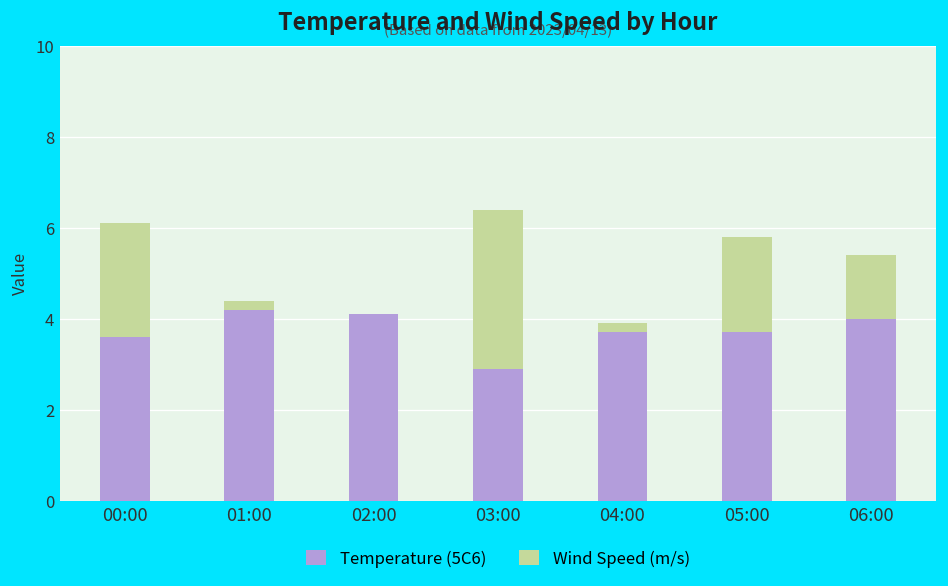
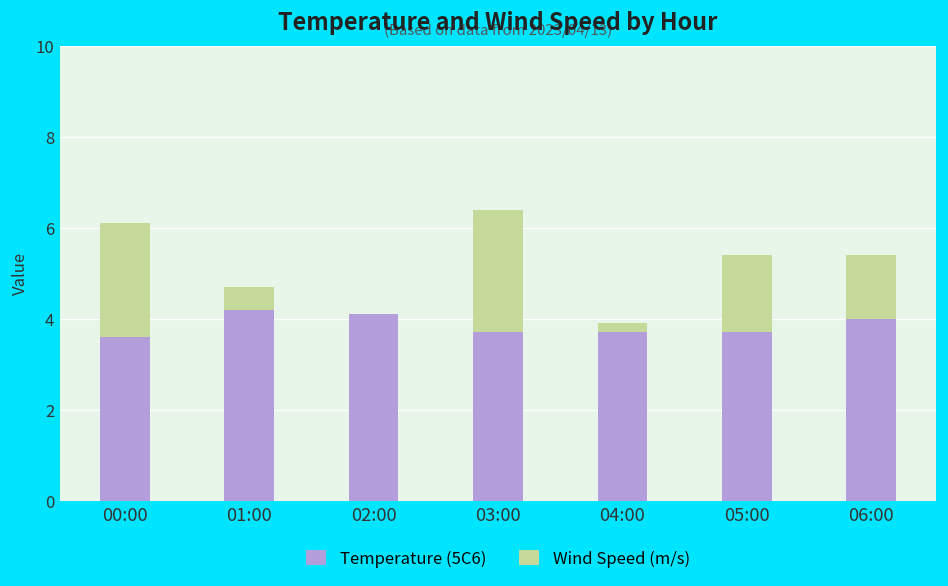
Wind Speed (m/s), 01:00: 4.4 -> 4.7
Temperature (5C6), 03:00: 2.9 -> 3.7
Wind Speed (m/s), 05:00: 5.8 -> 5.4
